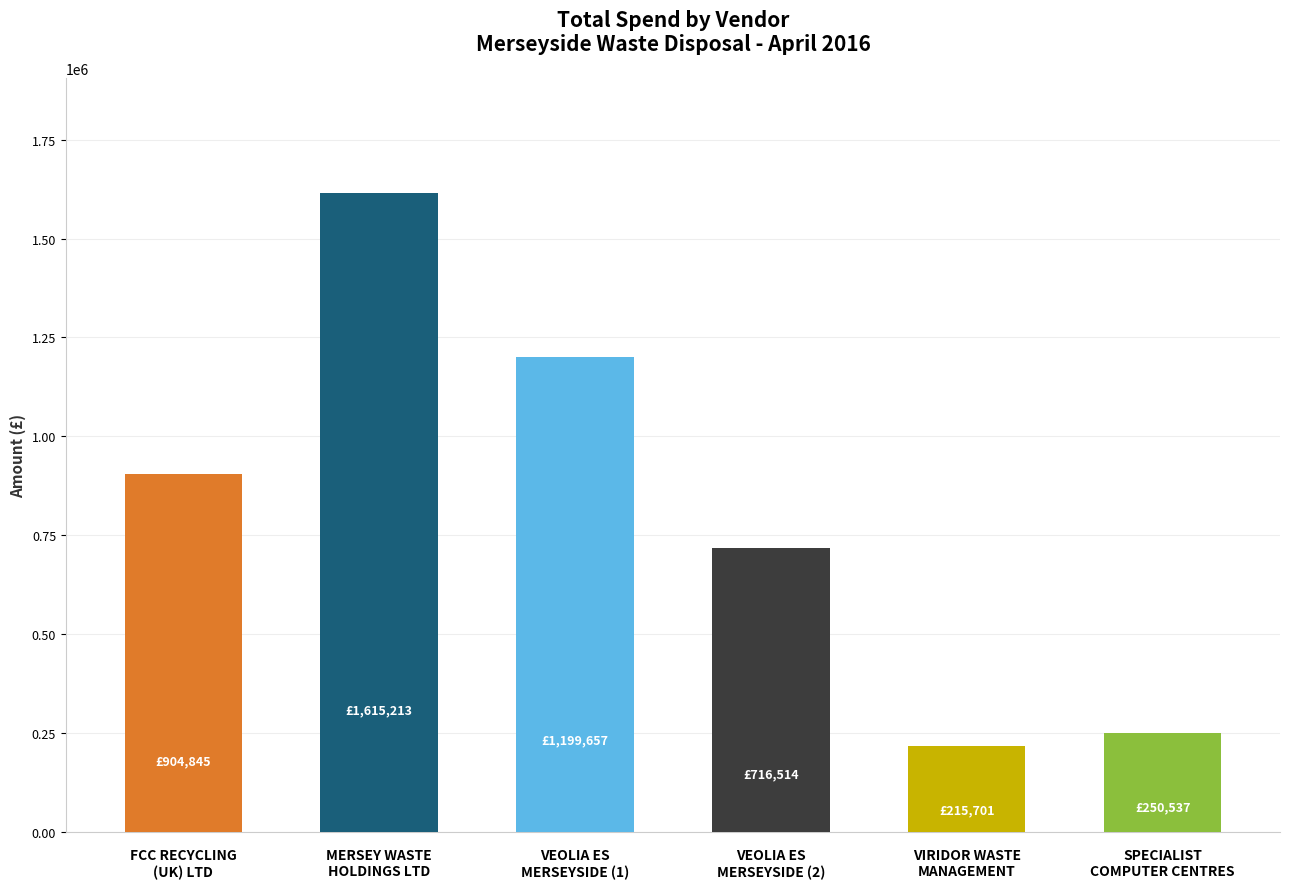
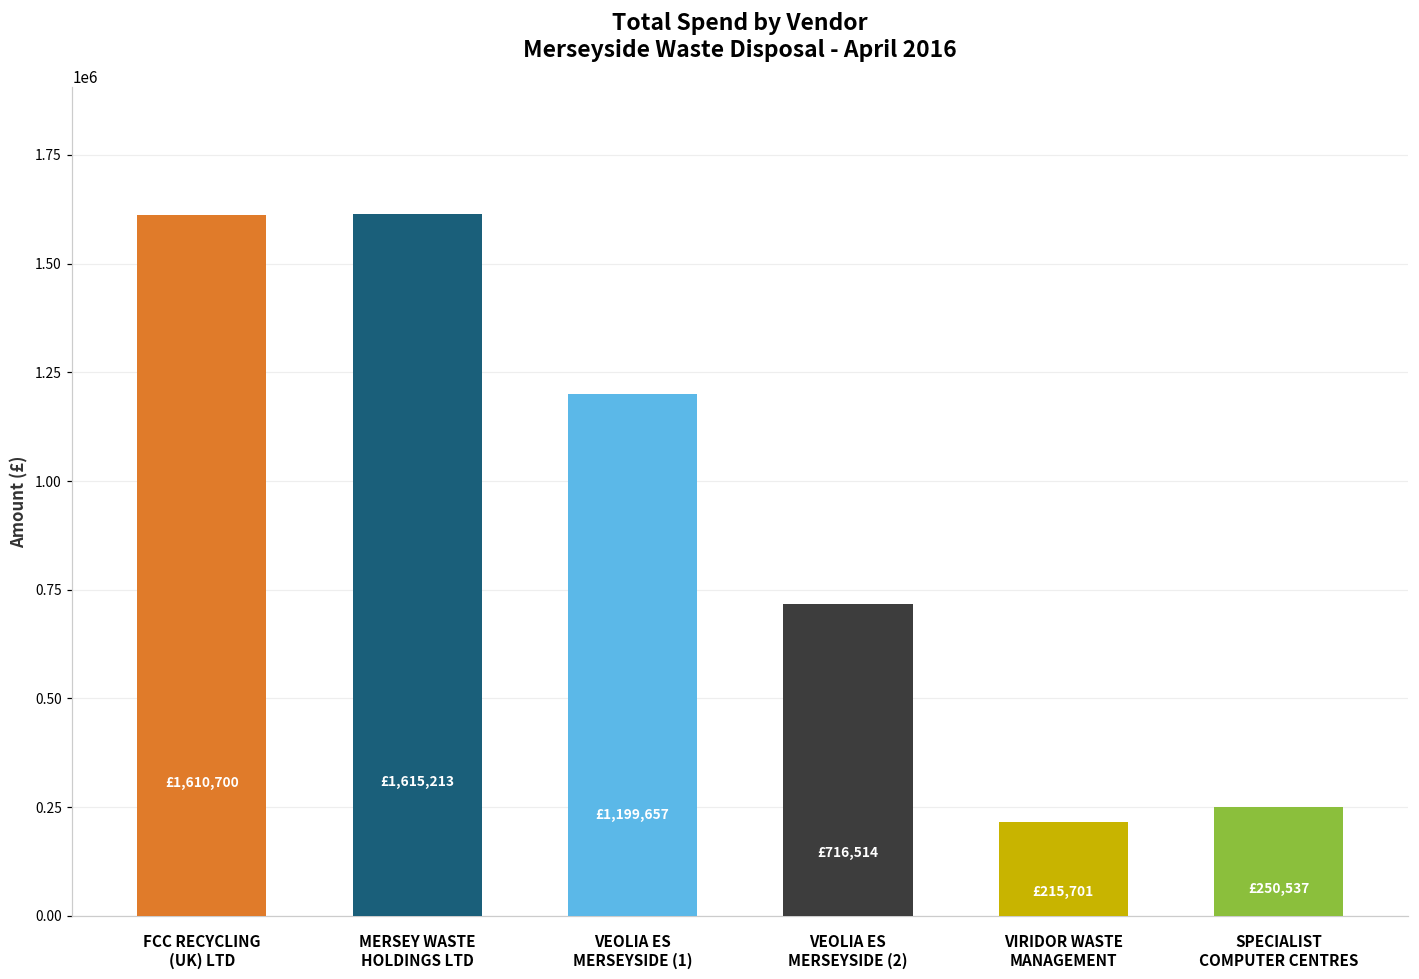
FCC RECYCLING (UK) LTD: £904,845 -> £1,610,700
